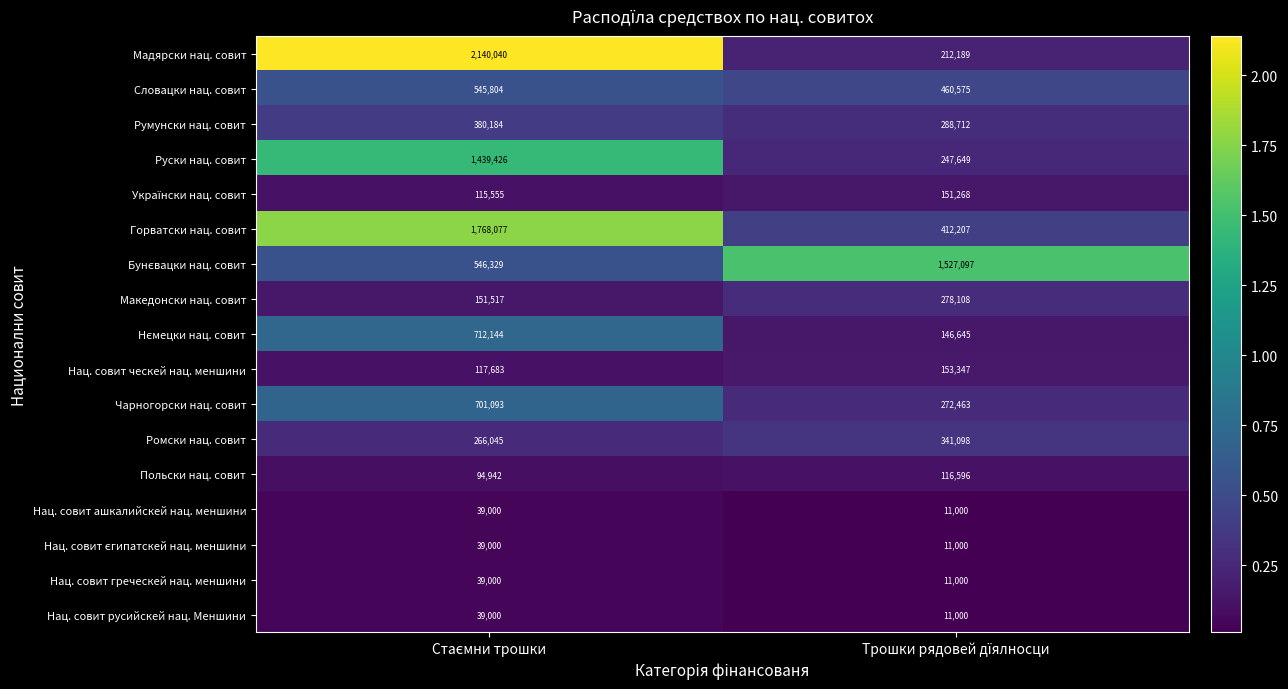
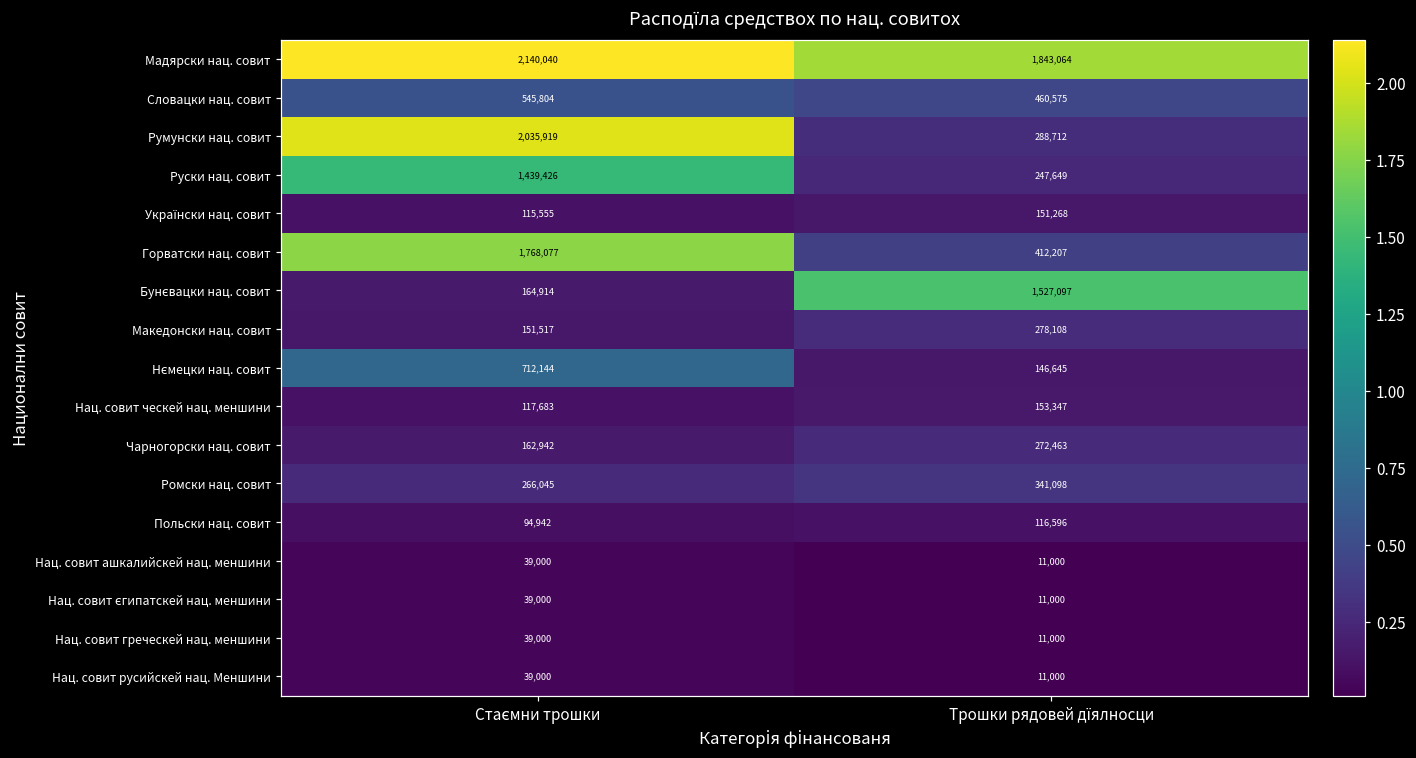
Мадярски нац. совит, Трошки рядовей дїялносци: 212,189 -> 1,843,064
Румунски нац. совит, Стаємни трошки: 380,184 -> 2,035,919
Бунєвацки нац. совит, Стаємни трошки: 546,329 -> 164,914
Чарногорски нац. совит, Стаємни трошки: 701,093 -> 162,942
